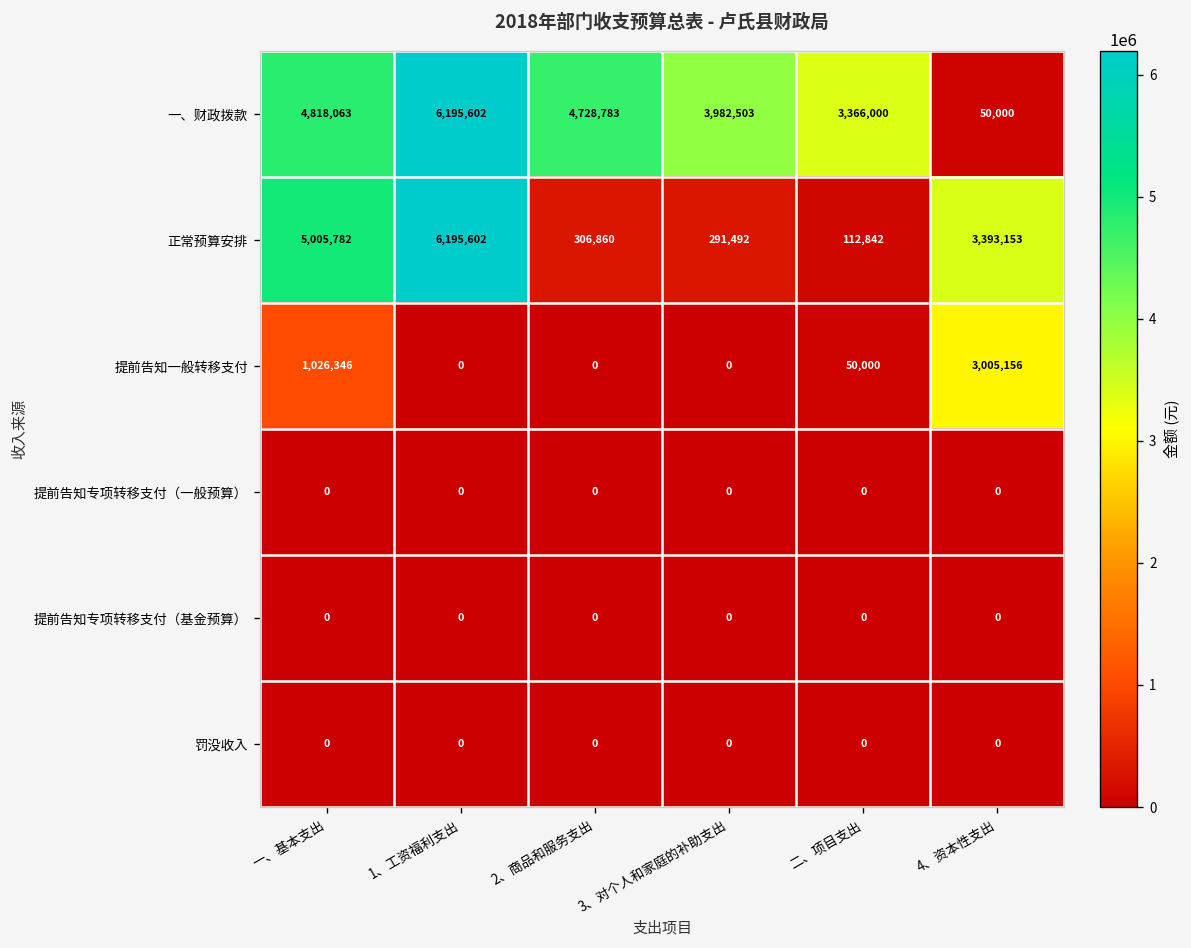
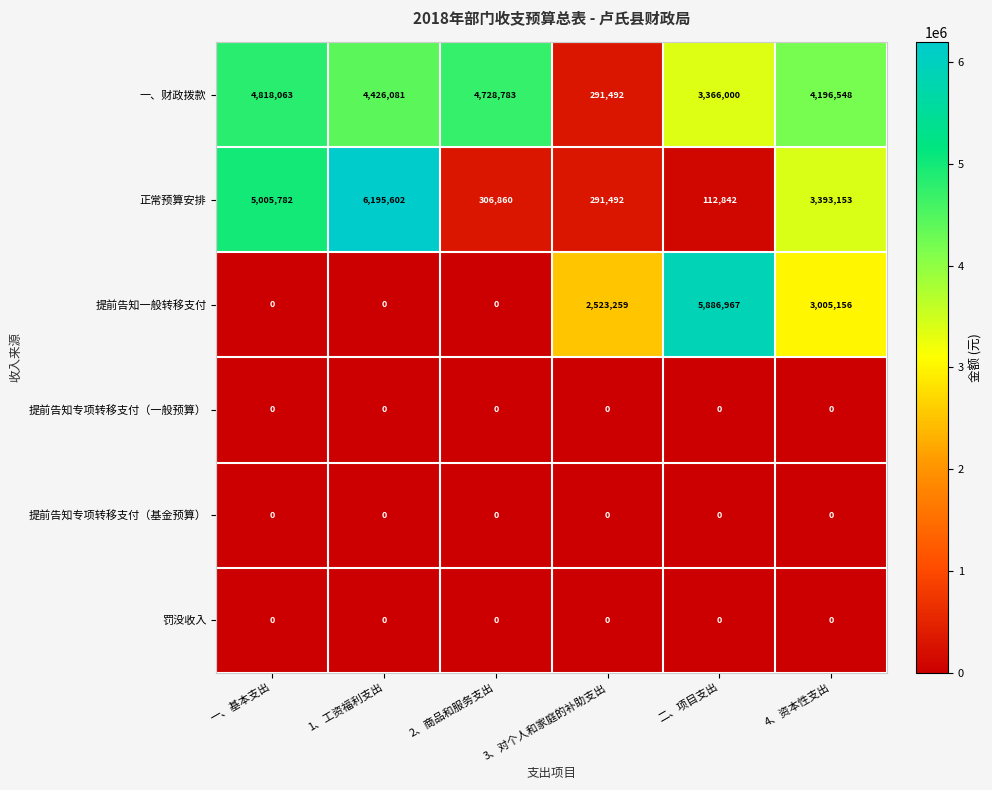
一、财政拨款, 1、工资福利支出: 6,195,602 -> 4,426,081
一、财政拨款, 3、对个人和家庭的补助支出: 3,982,503 -> 291,492
一、财政拨款, 4、资本性支出: 50,000 -> 4,196,548
提前告知一般转移支付, 一、基本支出: 1,026,346 -> 0
提前告知一般转移支付, 3、对个人和家庭的补助支出: 0 -> 2,523,259
提前告知一般转移支付, 二、项目支出: 50,000 -> 5,886,967
